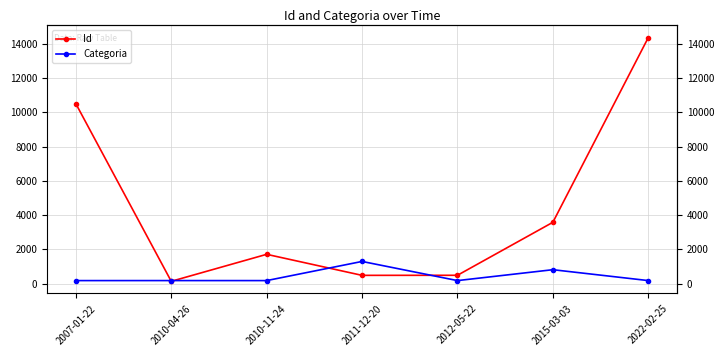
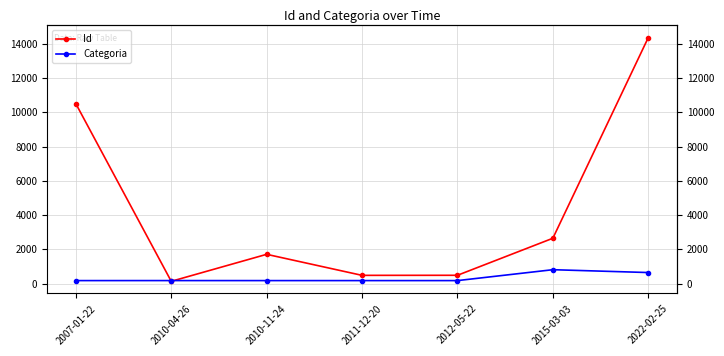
Categoria, 2011-12-20: 1300 -> 200
Id, 2015-03-03: 3600 -> 2700
Categoria, 2022-02-25: 200 -> 600
